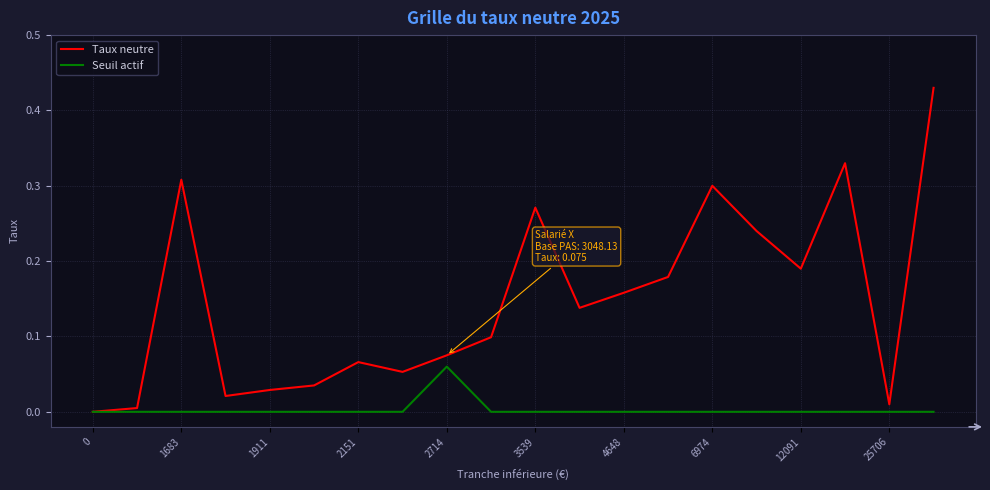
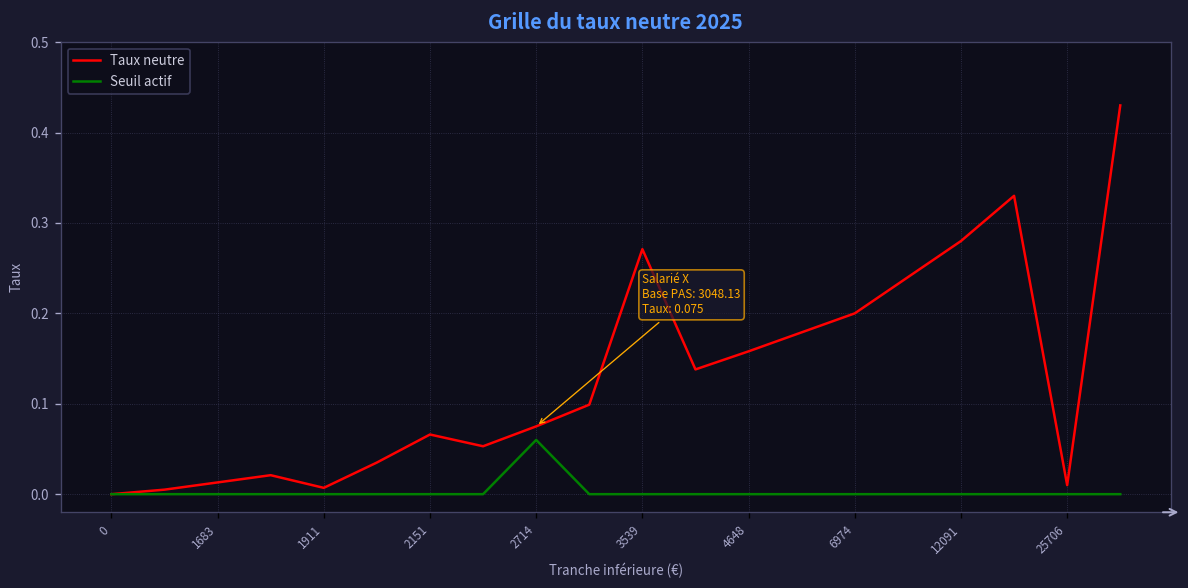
Taux neutre, 1683: 0.31 -> 0.01
Taux neutre, 1911: 0.03 -> 0.01
Taux neutre, 6974: 0.3 -> 0.2
Taux neutre, 12091: 0.19 -> 0.28
